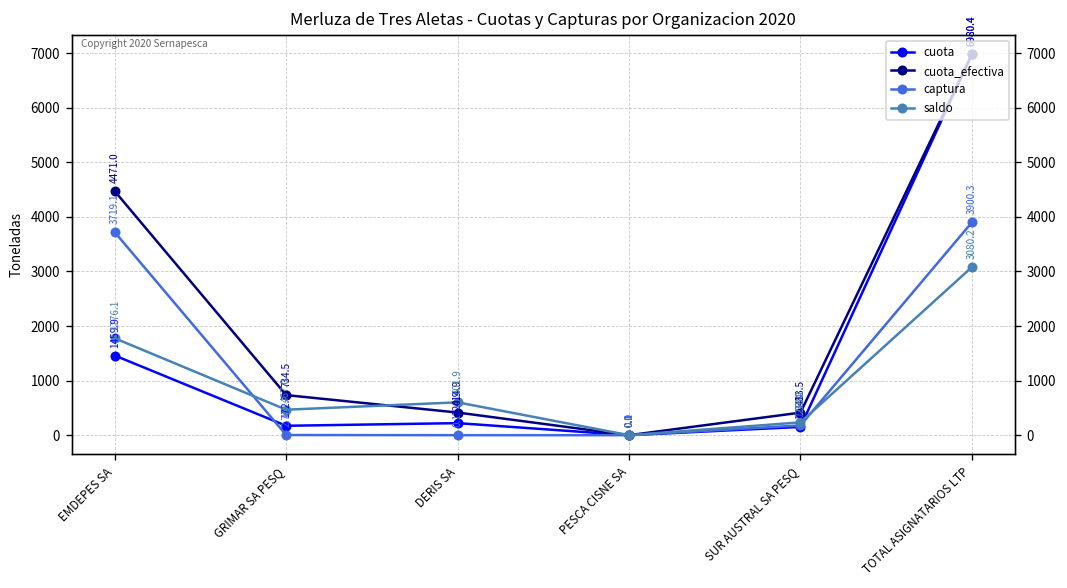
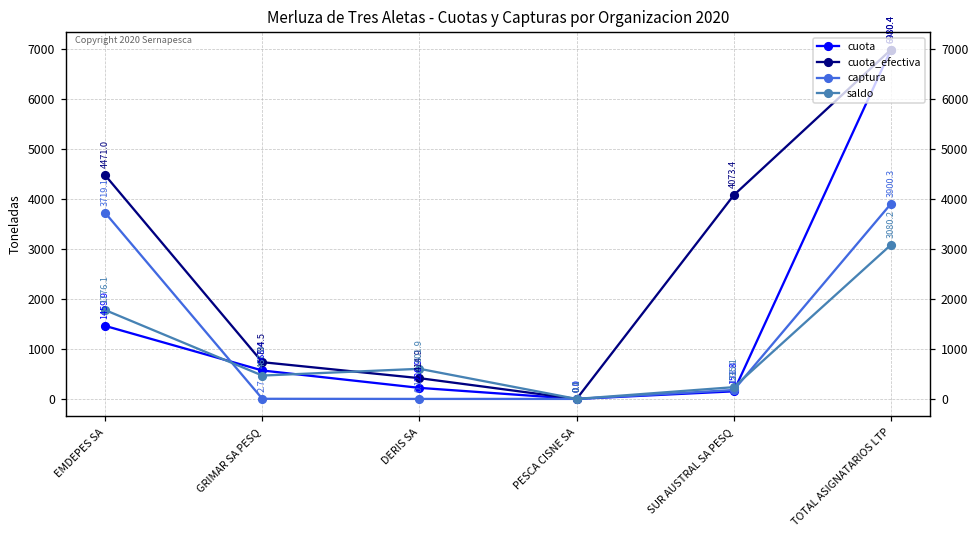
cuota, GRIMAR SA PESQ: 172.3 -> 568.4
cuota_efectiva, SUR AUSTRAL SA PESQ: 413.5 -> 4073.4
